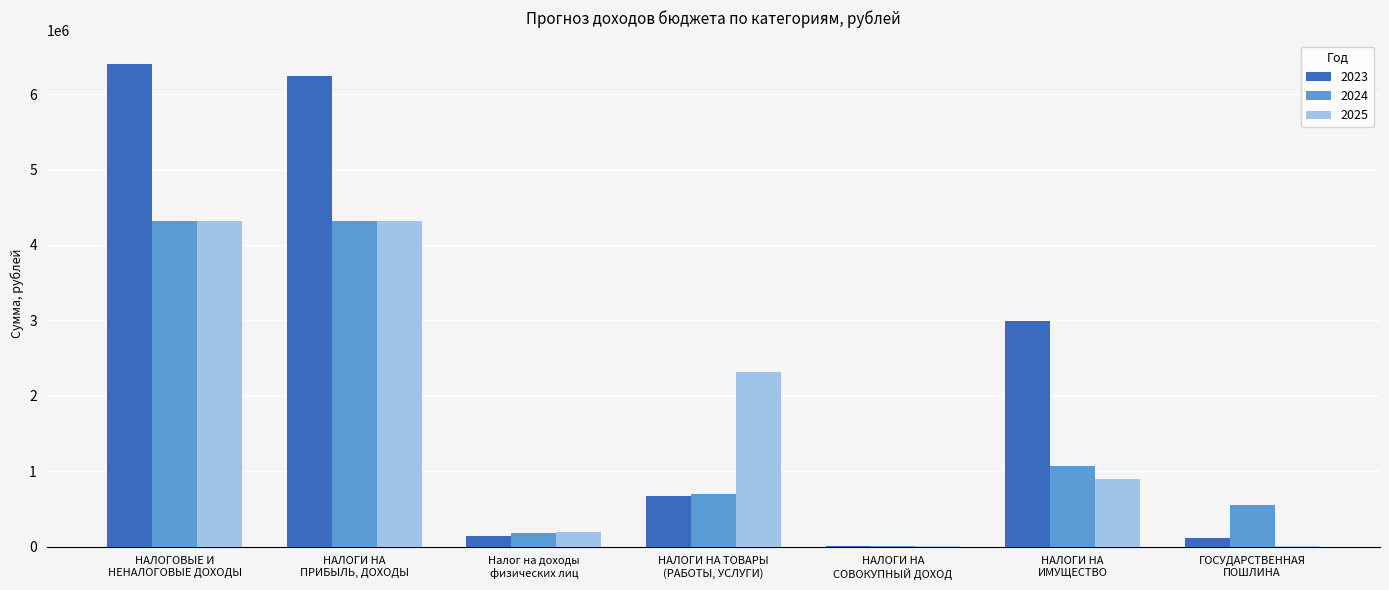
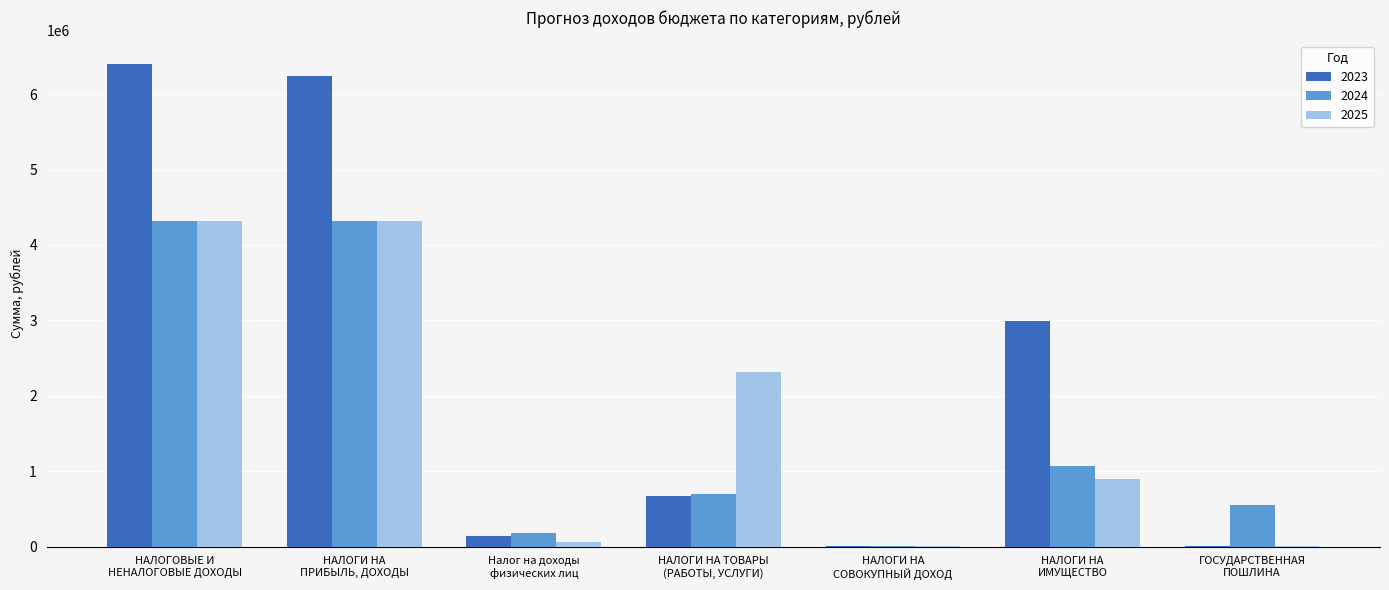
2025, Налог на доходы физических лиц: 200000 -> 100000
2023, ГОСУДАРСТВЕННАЯ ПОШЛИНА: 100000 -> 0
